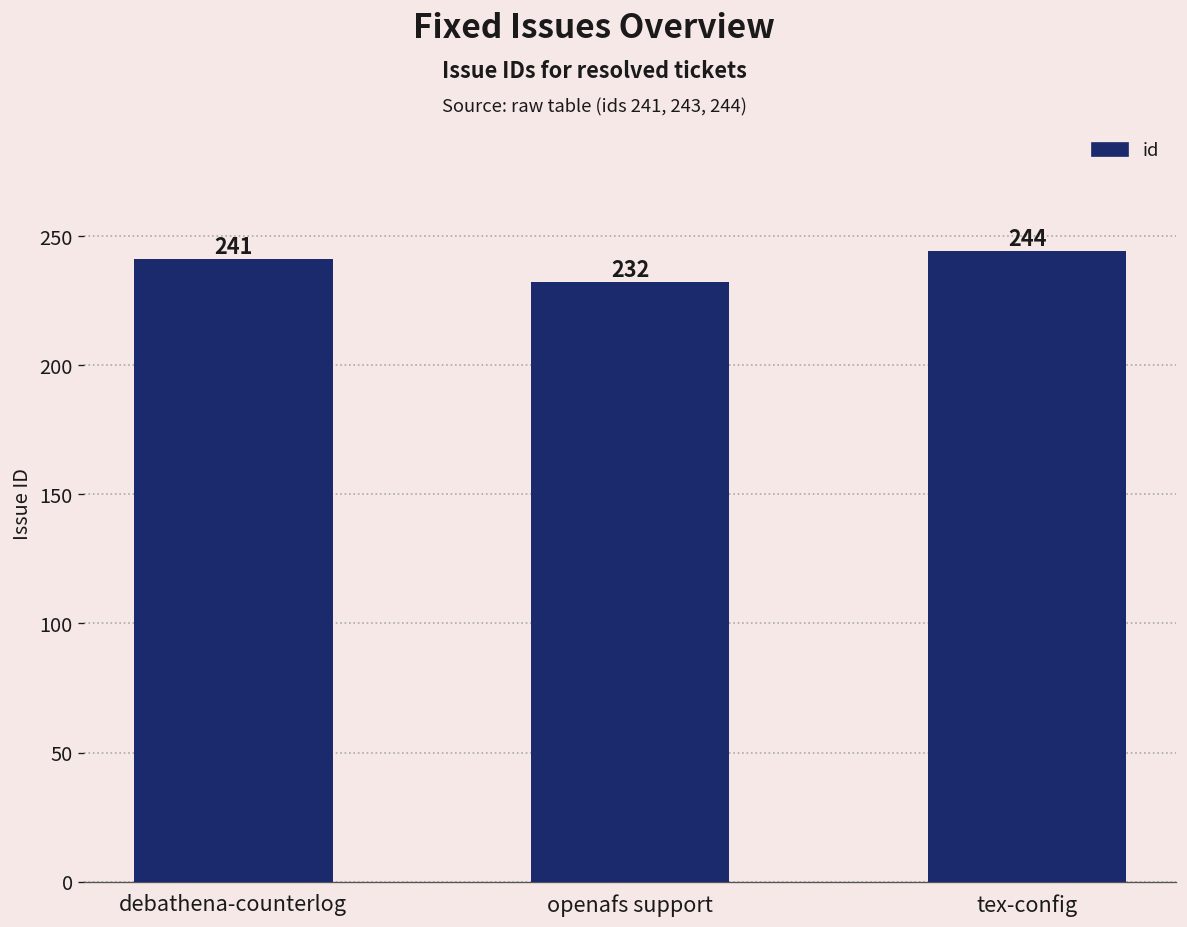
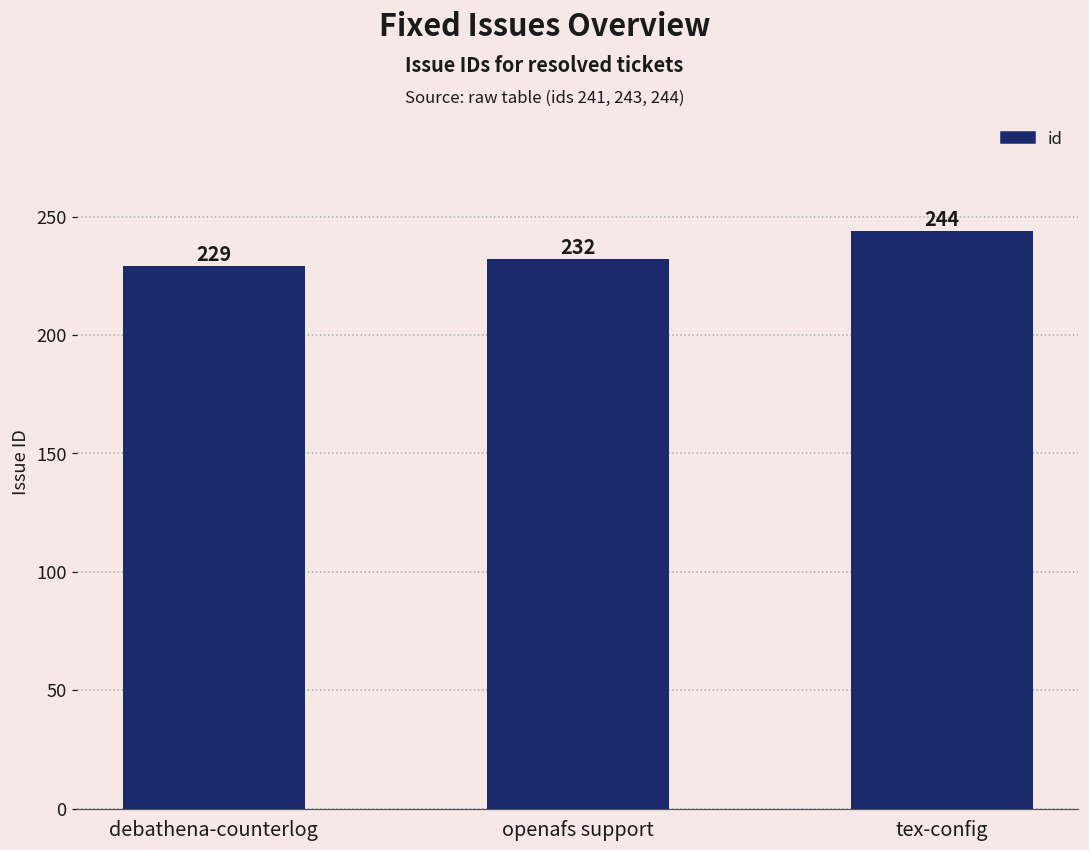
debathena-counterlog: 241 -> 229
